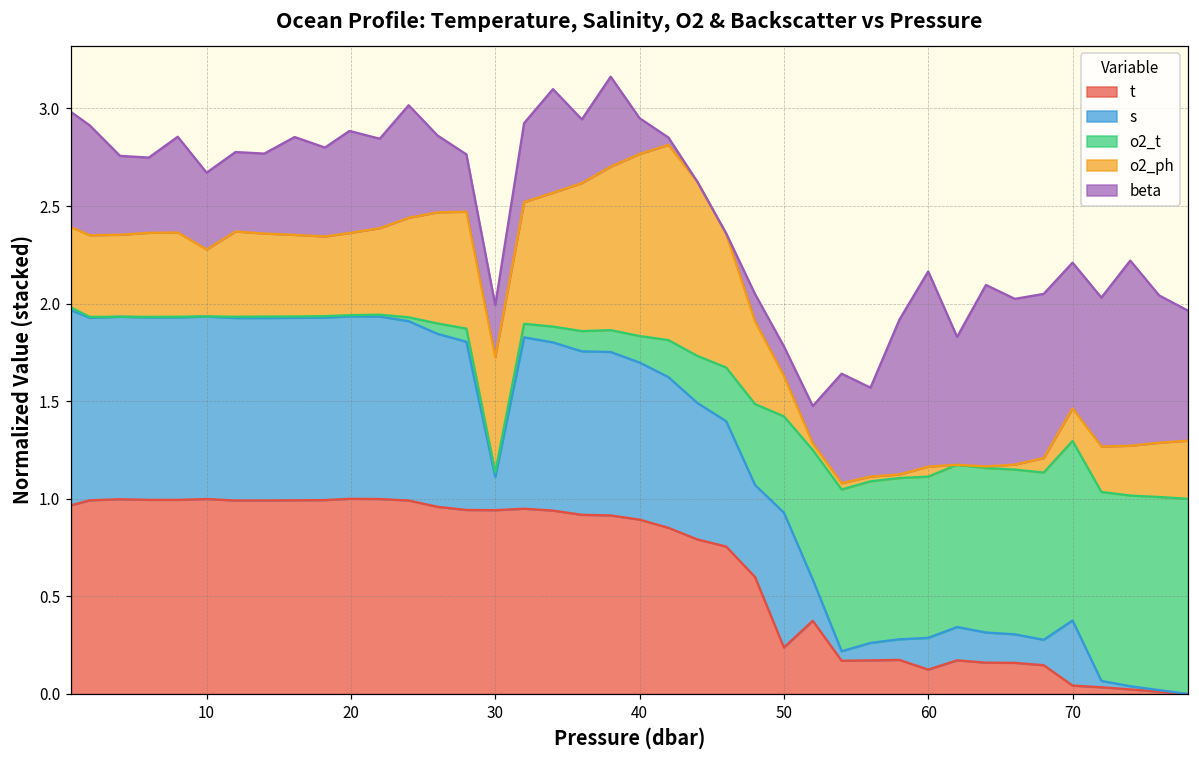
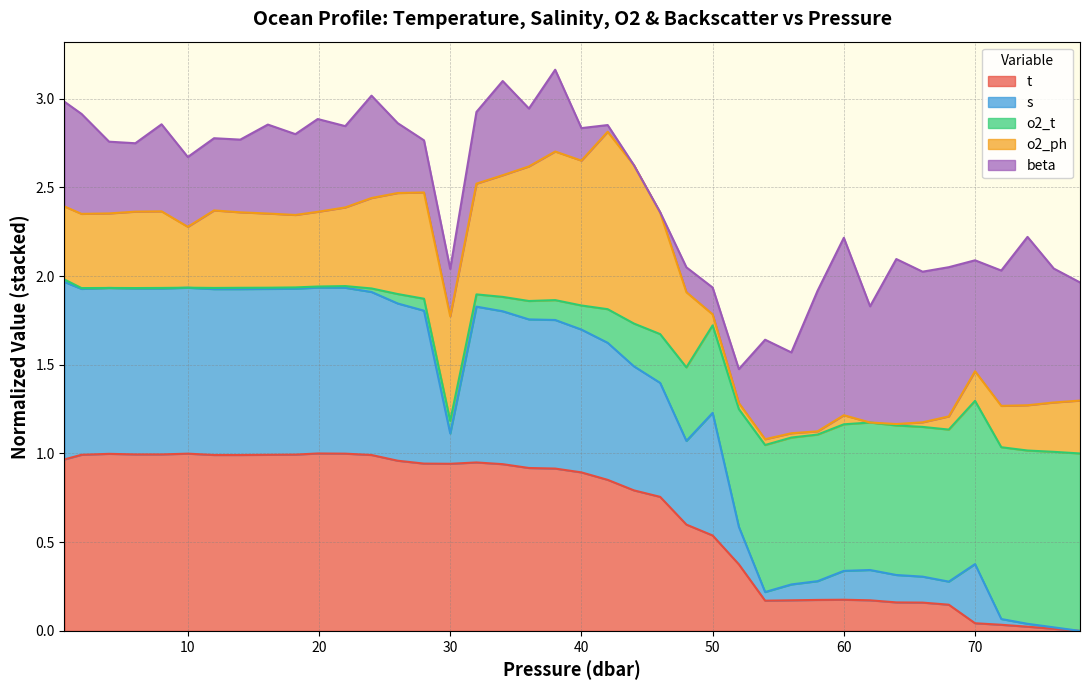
o2_t, 30: 0.02 -> 0.07
o2_ph, 40: 0.93 -> 0.82
t, 50: 0.24 -> 0.54
o2_ph, 50: 0.21 -> 0.06
t, 60: 0.13 -> 0.18
beta, 70: 0.75 -> 0.63
